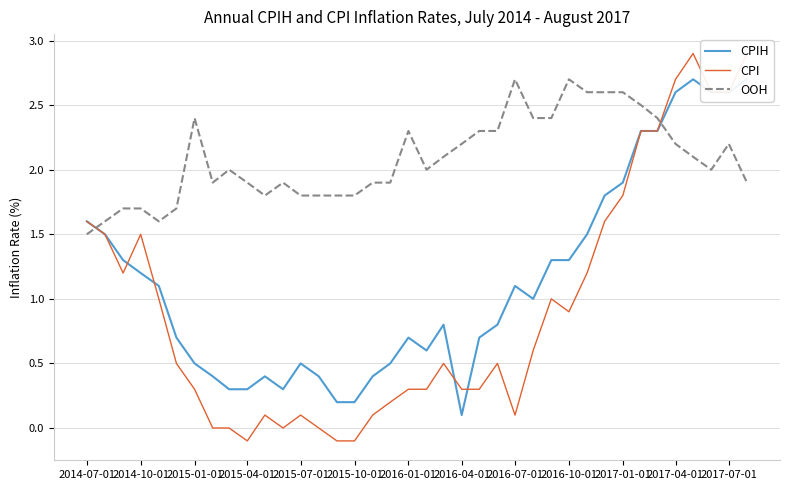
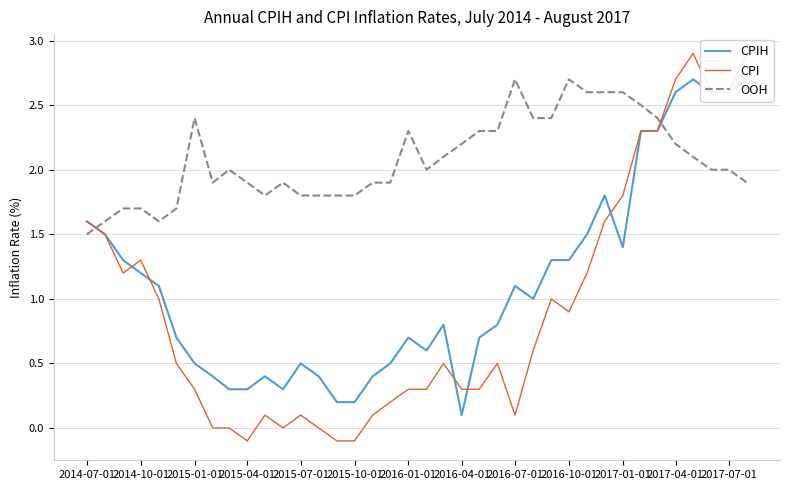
CPI, 2014-10-01: 1.5 -> 1.3
CPIH, 2017-01-01: 1.9 -> 1.4
OOH, 2017-07-01: 2.2 -> 2.0
